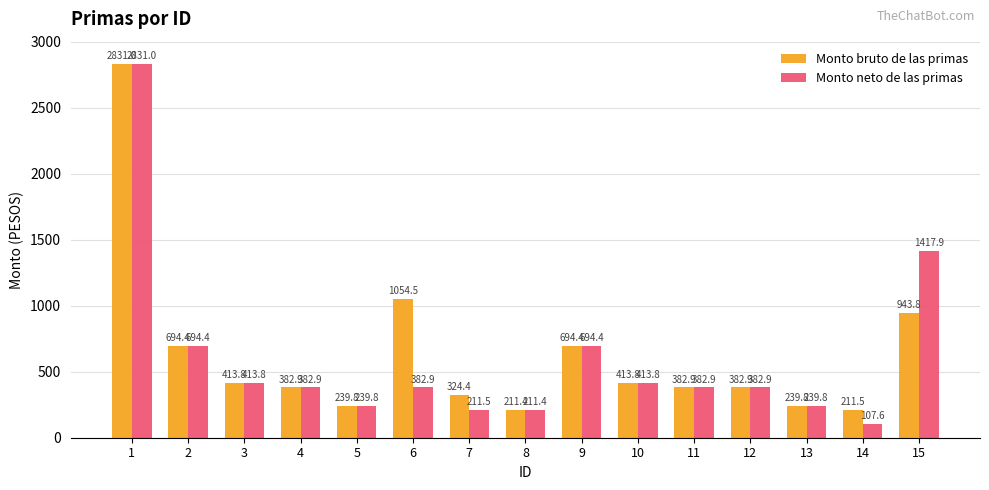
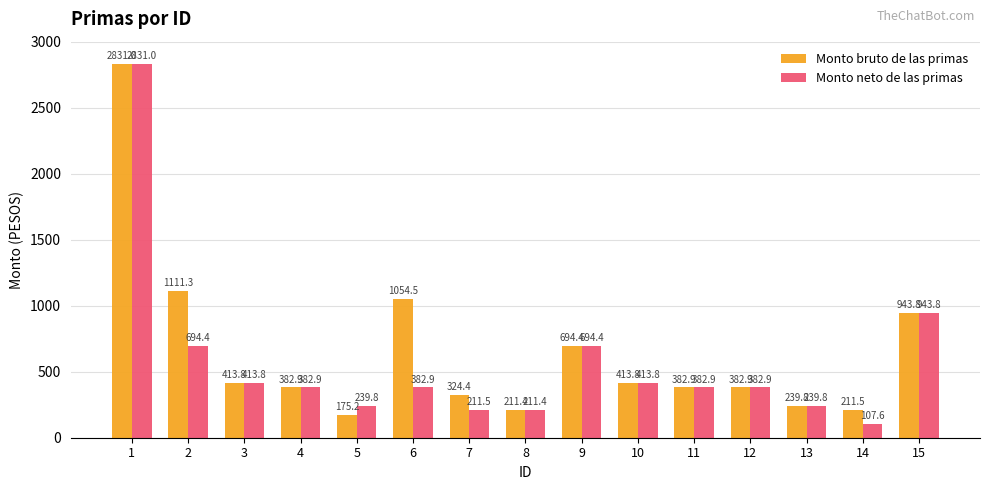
Monto bruto de las primas, 2: 694.4 -> 1111.3
Monto bruto de las primas, 5: 239.8 -> 175.2
Monto neto de las primas, 15: 1417.9 -> 943.8
